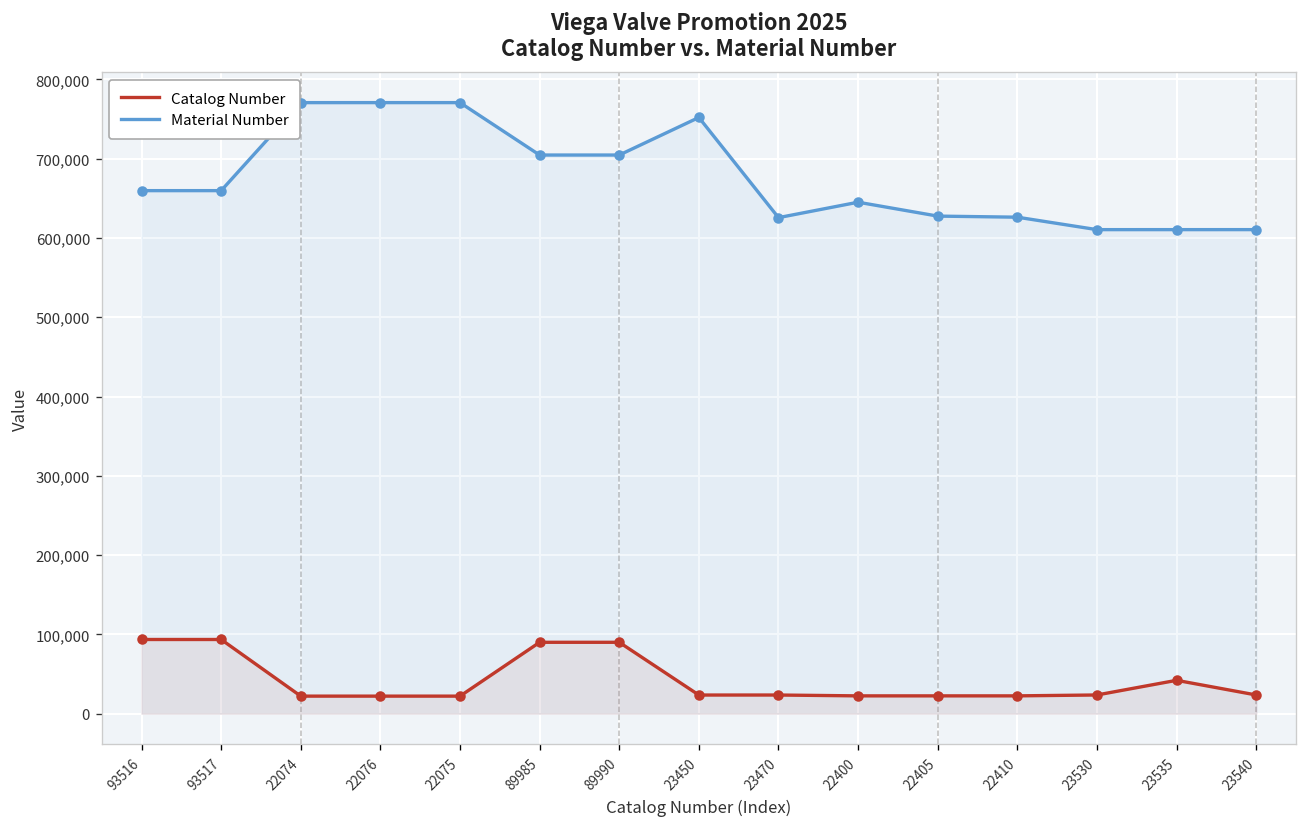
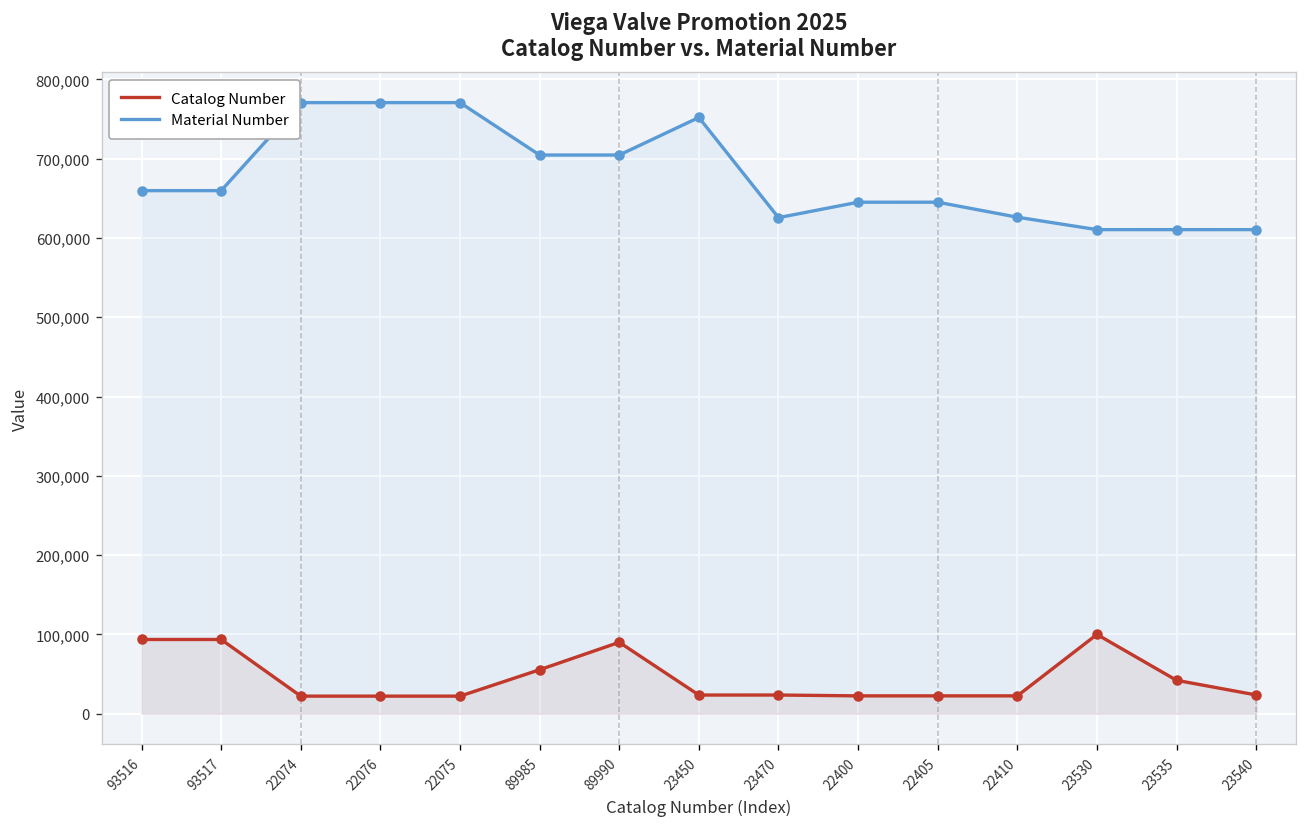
Catalog Number, 89985: 90,000 -> 60,000
Material Number, 22405: 630,000 -> 650,000
Catalog Number, 23530: 20,000 -> 100,000
